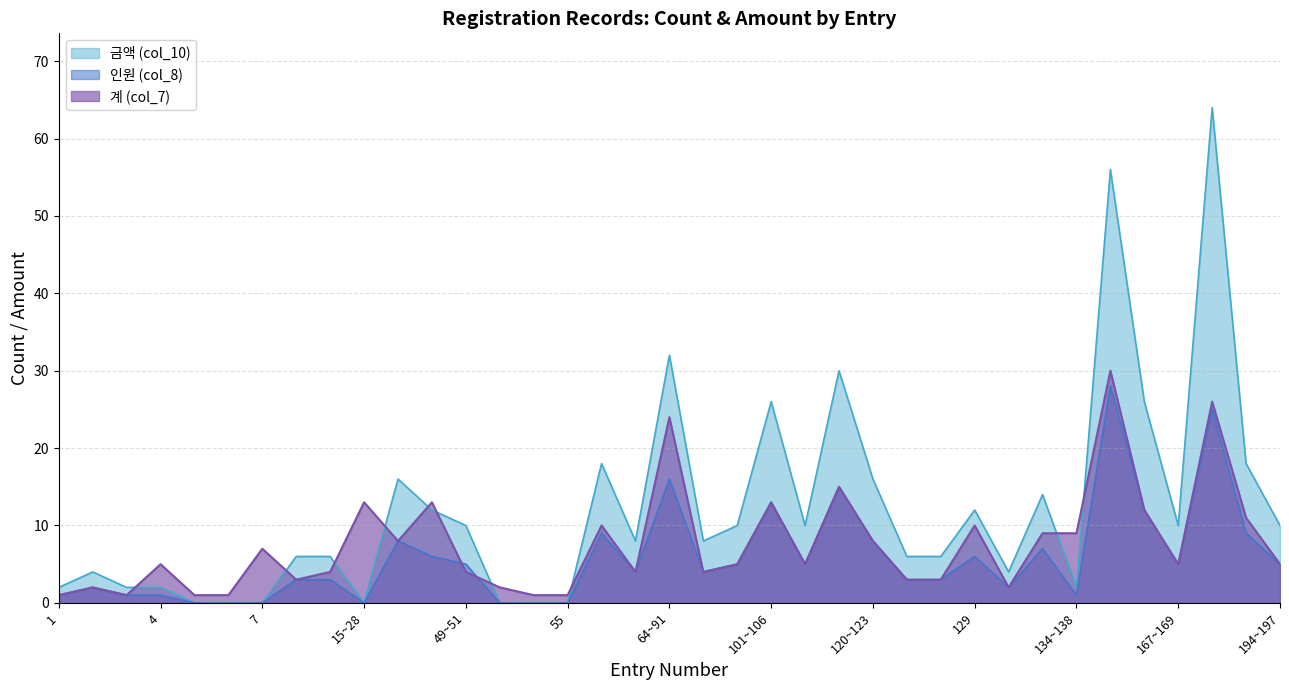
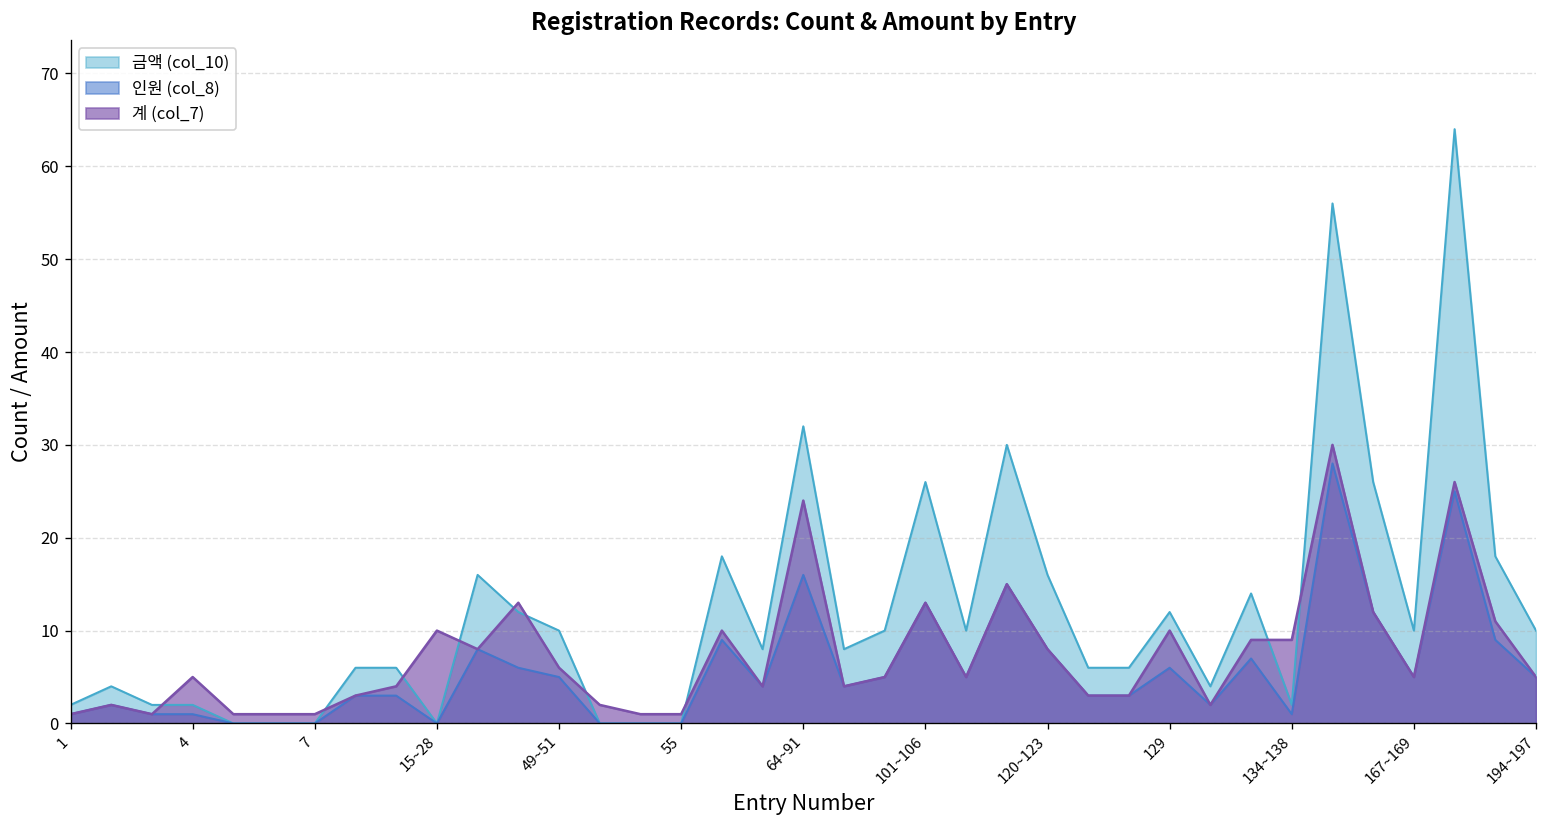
계 (col_7), 7: 7 -> 1
계 (col_7), 15~28: 13 -> 10
계 (col_7), 49~51: 4 -> 6
